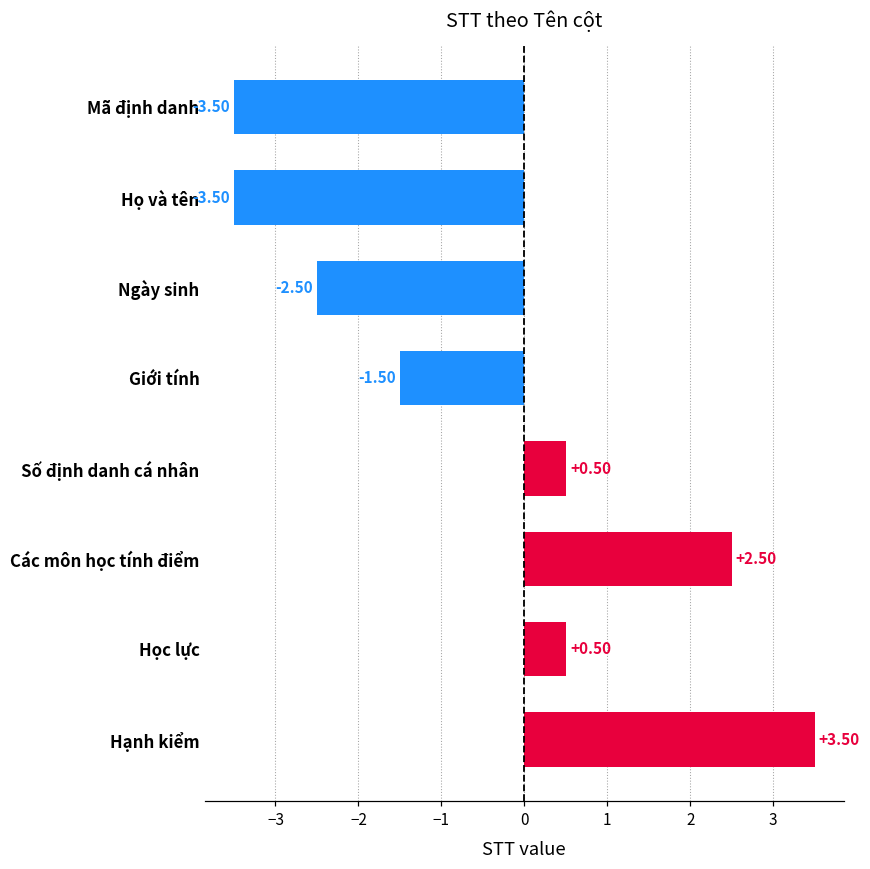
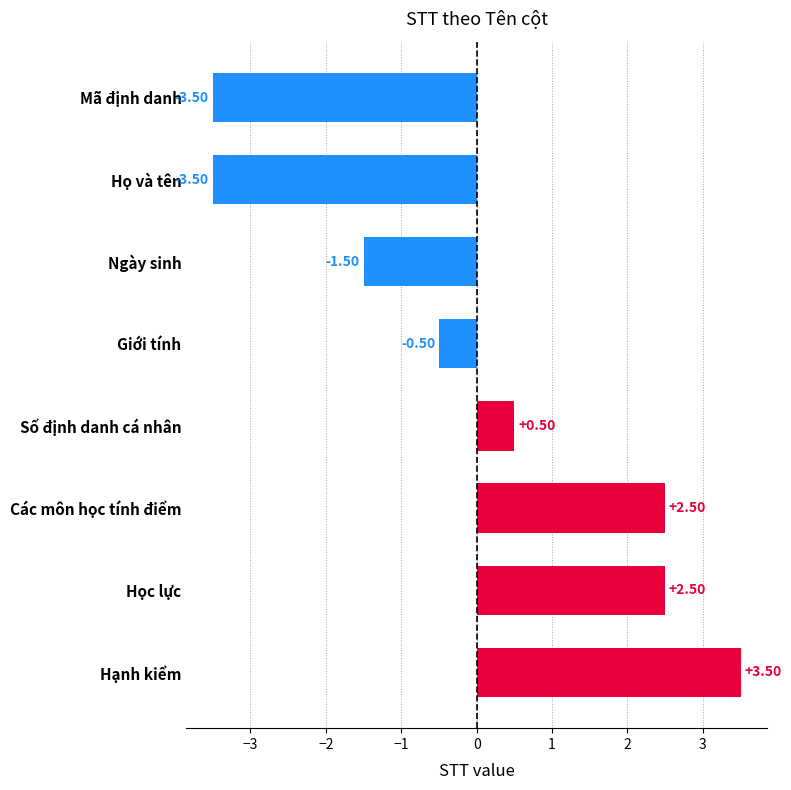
Ngày sinh: -2.50 -> -1.50
Giới tính: -1.50 -> -0.50
Học lực: +0.50 -> +2.50
